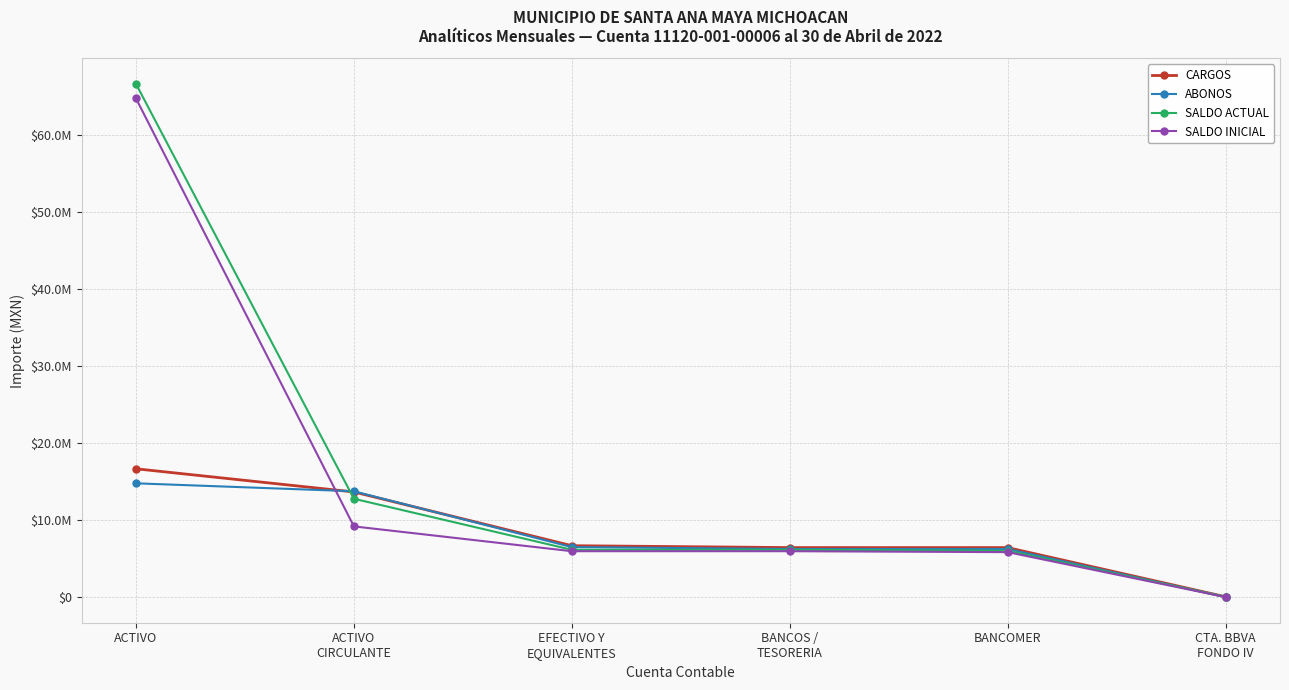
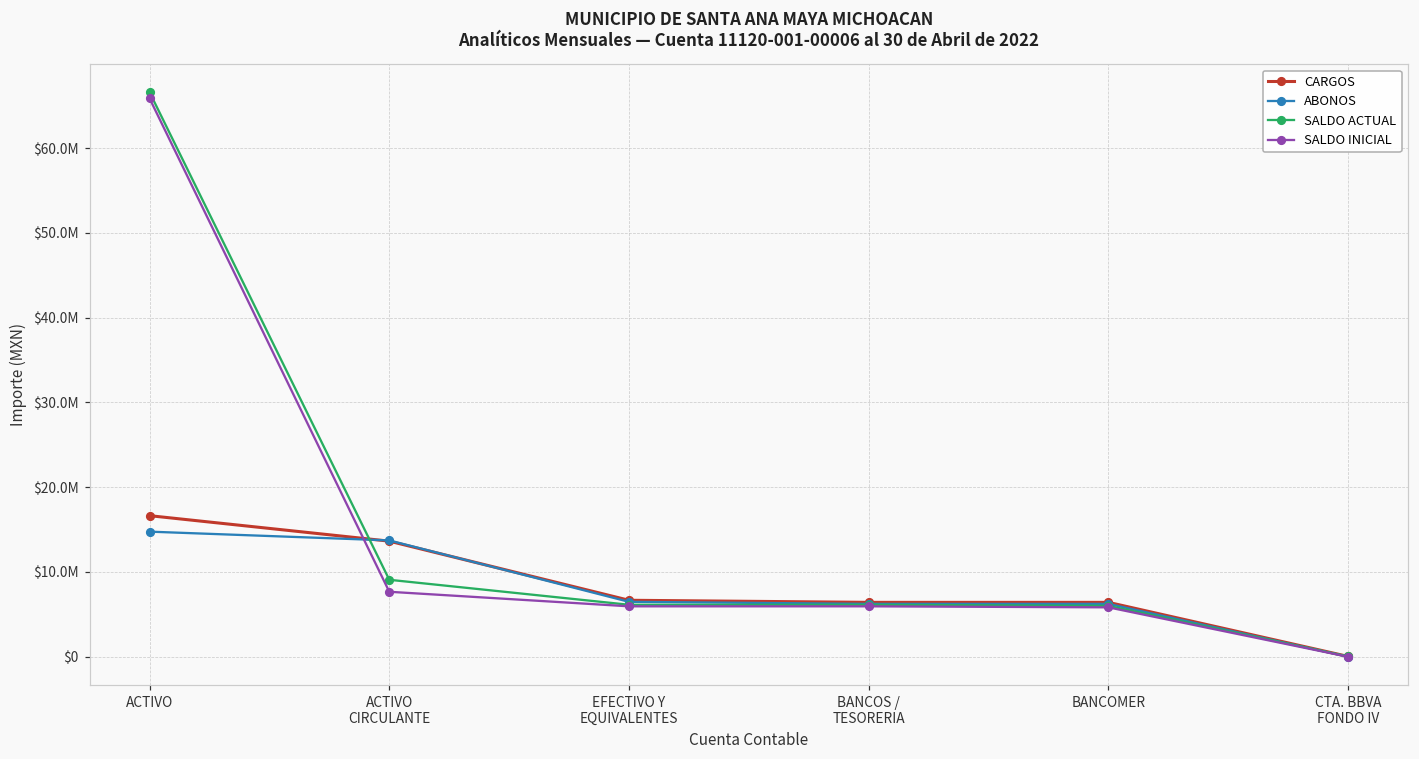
SALDO INICIAL, ACTIVO: $65000000 -> $66000000
SALDO ACTUAL, ACTIVO CIRCULANTE: $13000000 -> $9000000
SALDO INICIAL, ACTIVO CIRCULANTE: $9000000 -> $8000000
